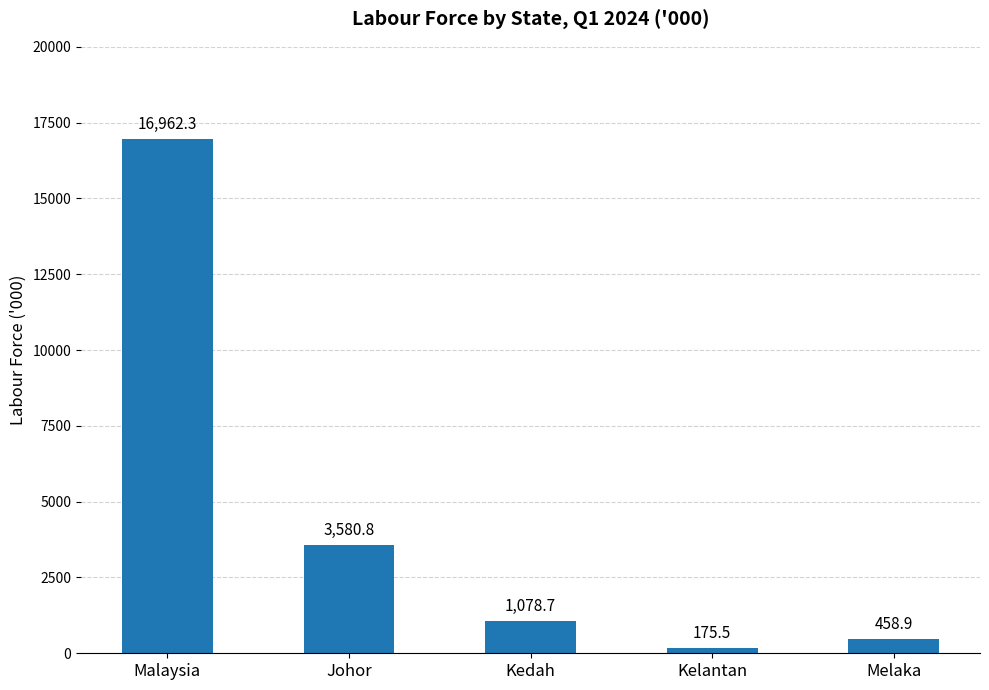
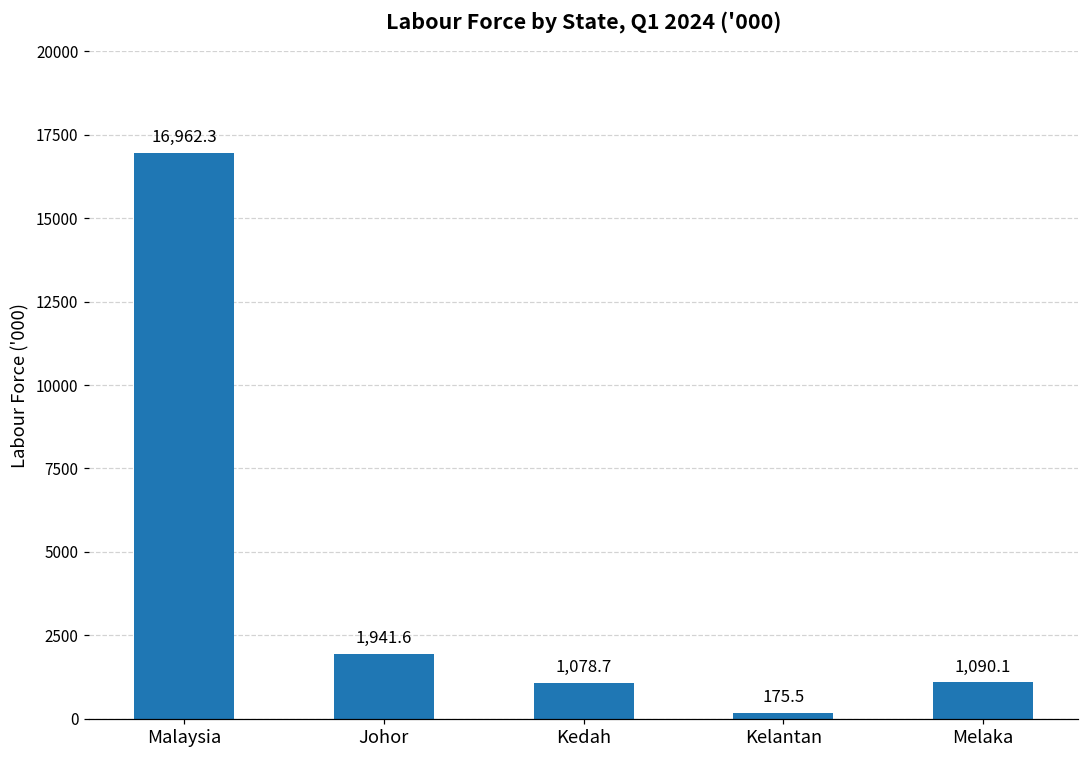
Johor: 3,580.8 -> 1,941.6
Melaka: 458.9 -> 1,090.1
